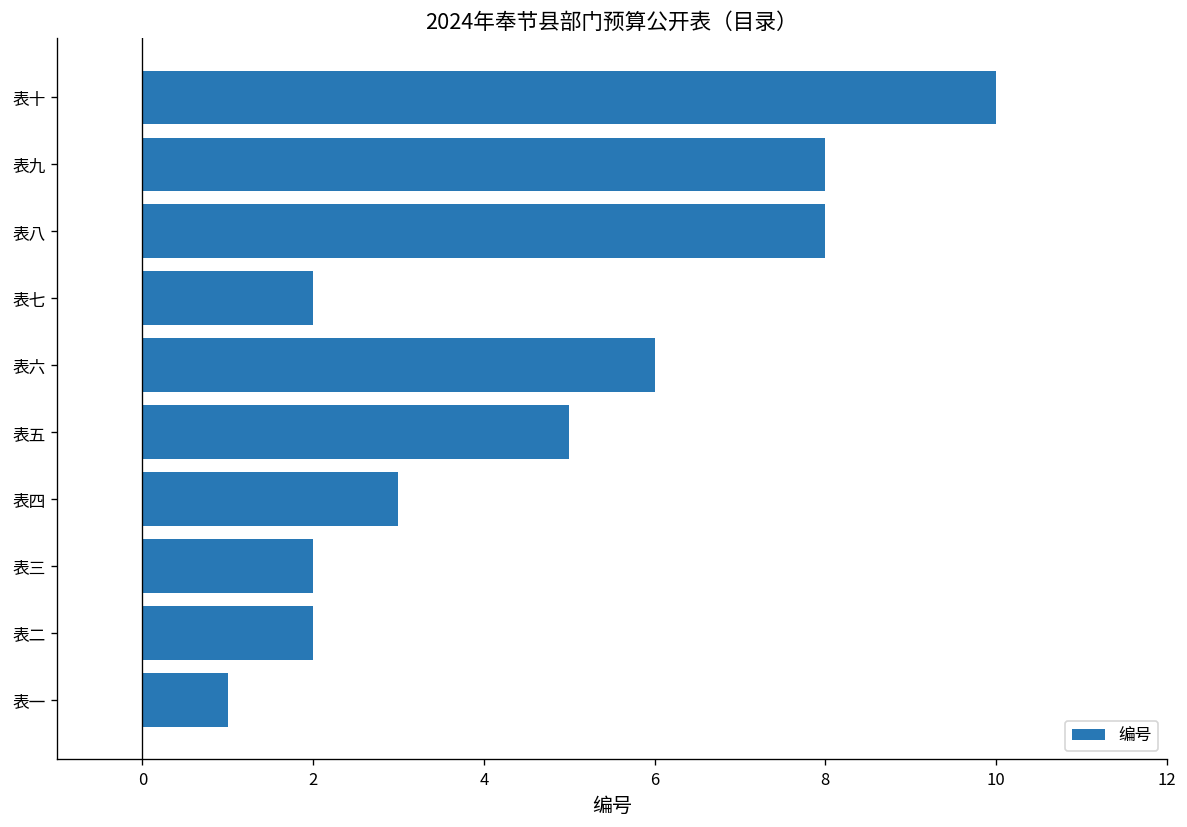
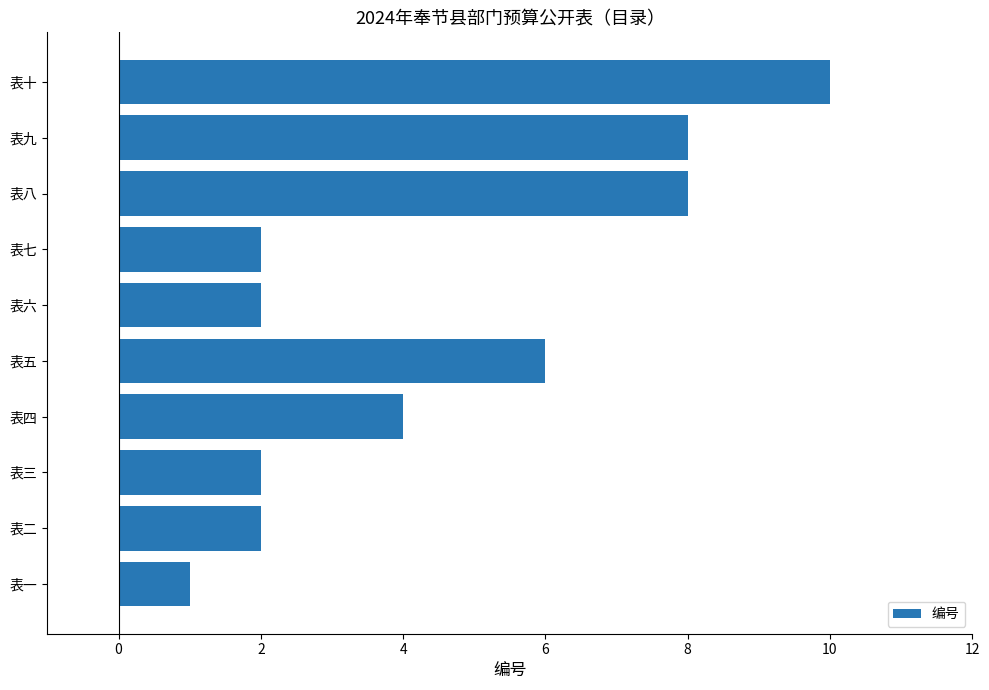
表六: 6 -> 2
表五: 5 -> 6
表四: 3 -> 4
